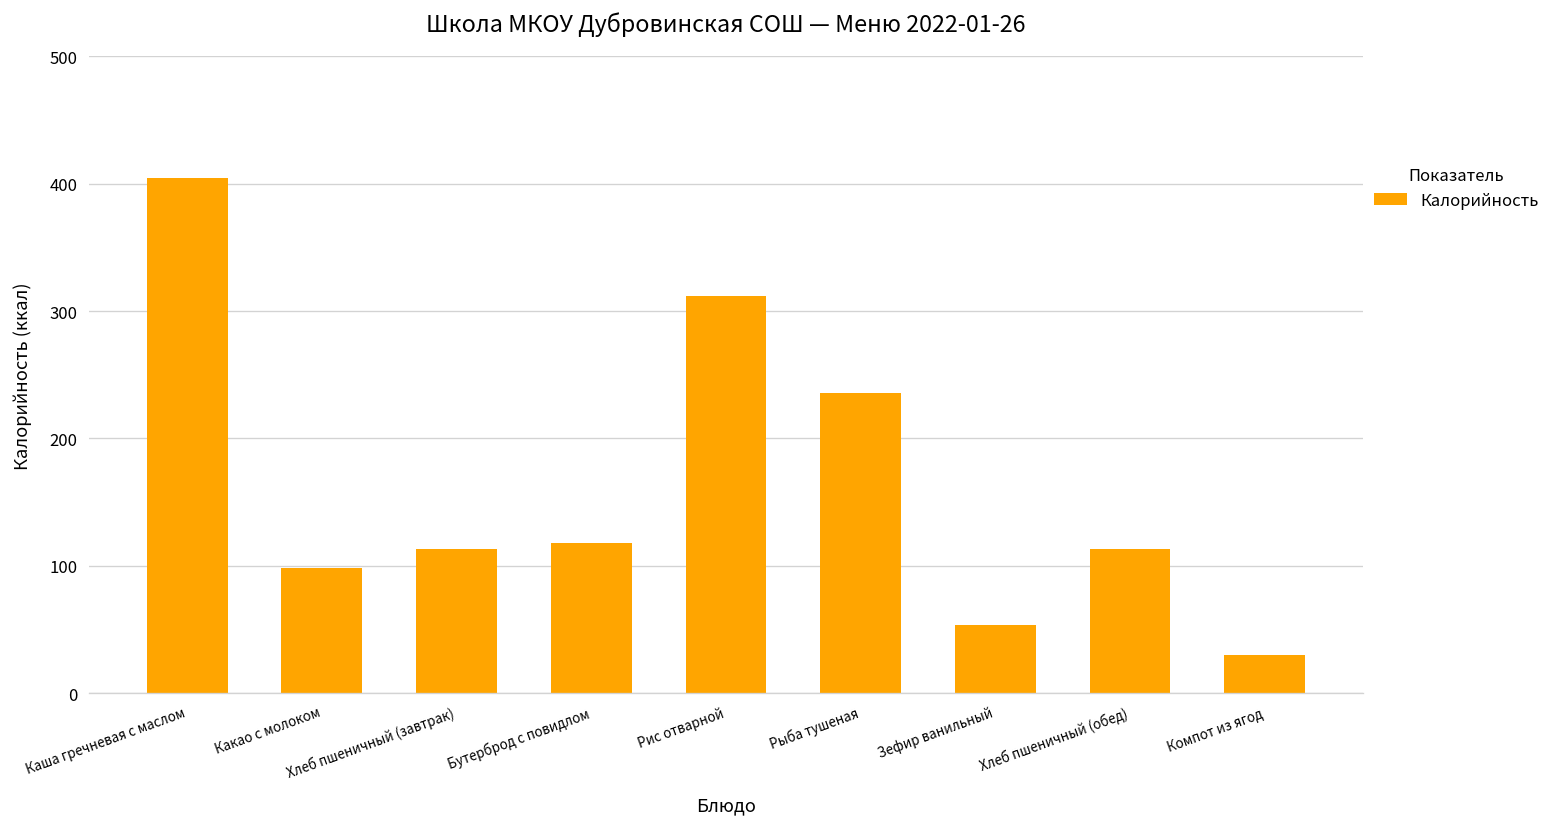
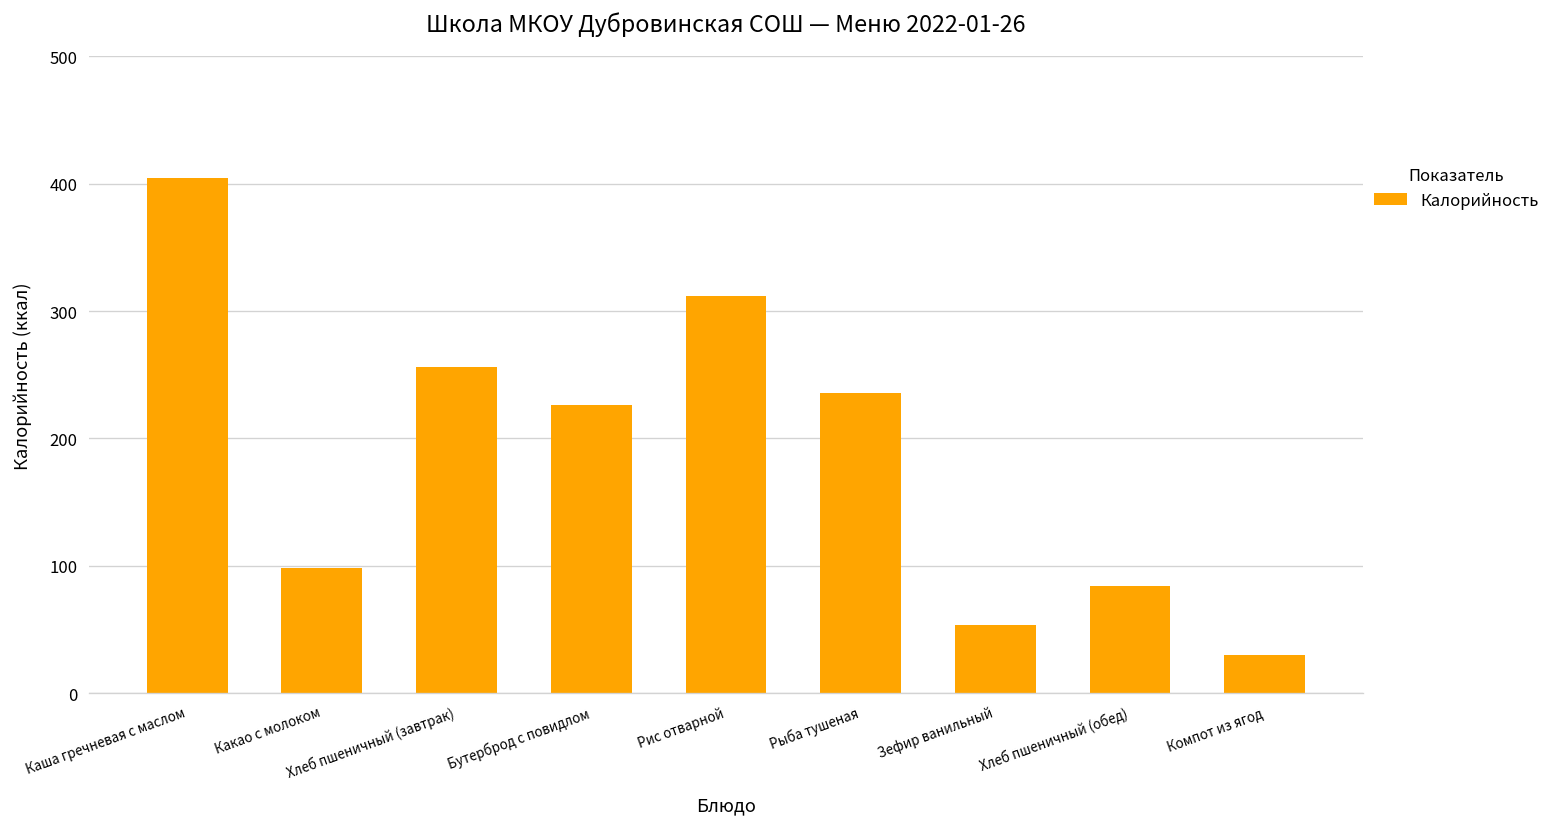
Хлеб пшеничный (завтрак): 113 -> 256
Бутерброд с повидлом: 118 -> 226
Хлеб пшеничный (обед): 113 -> 85
